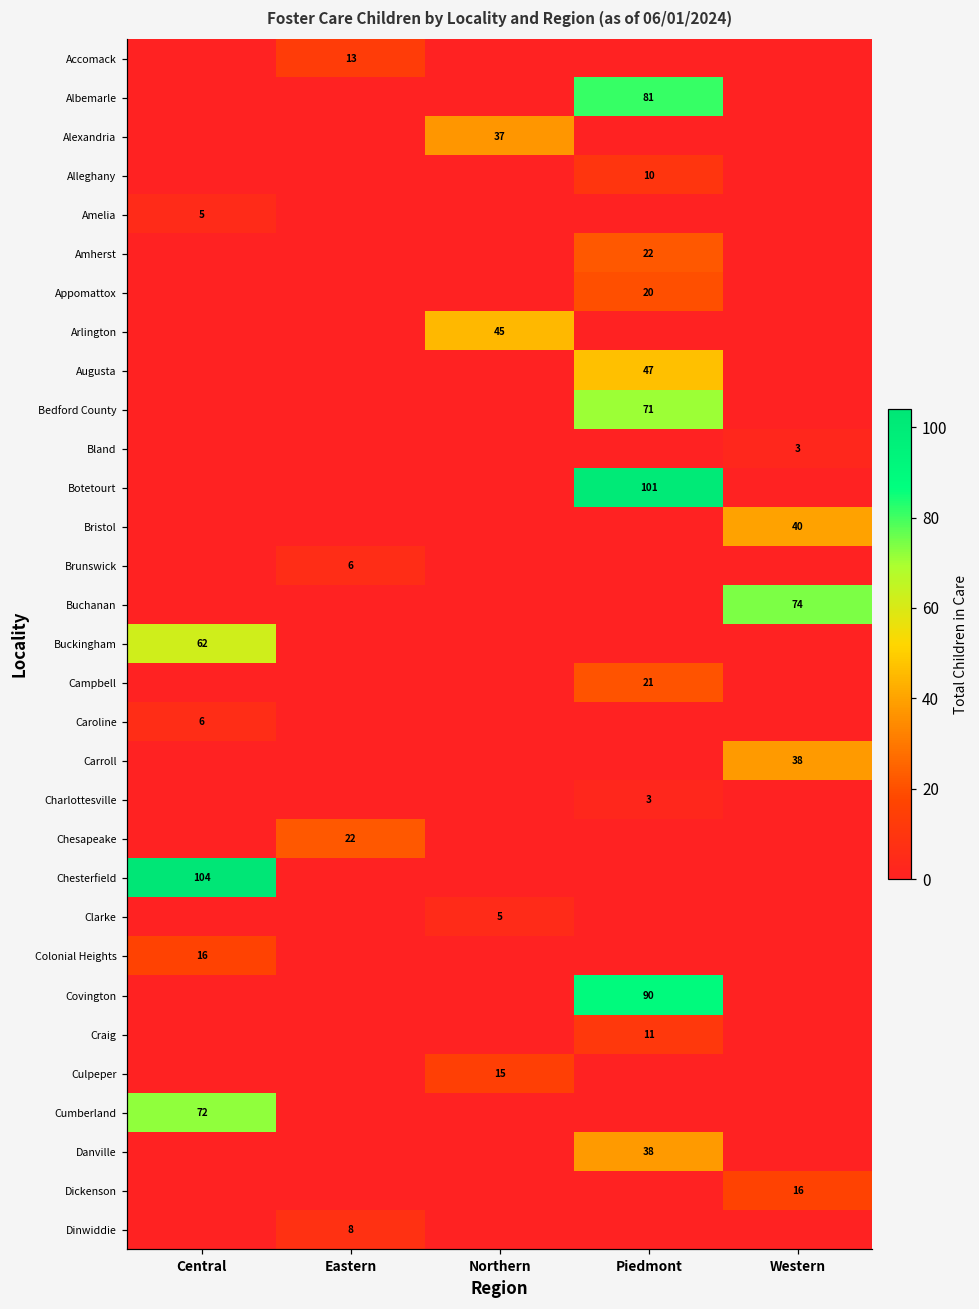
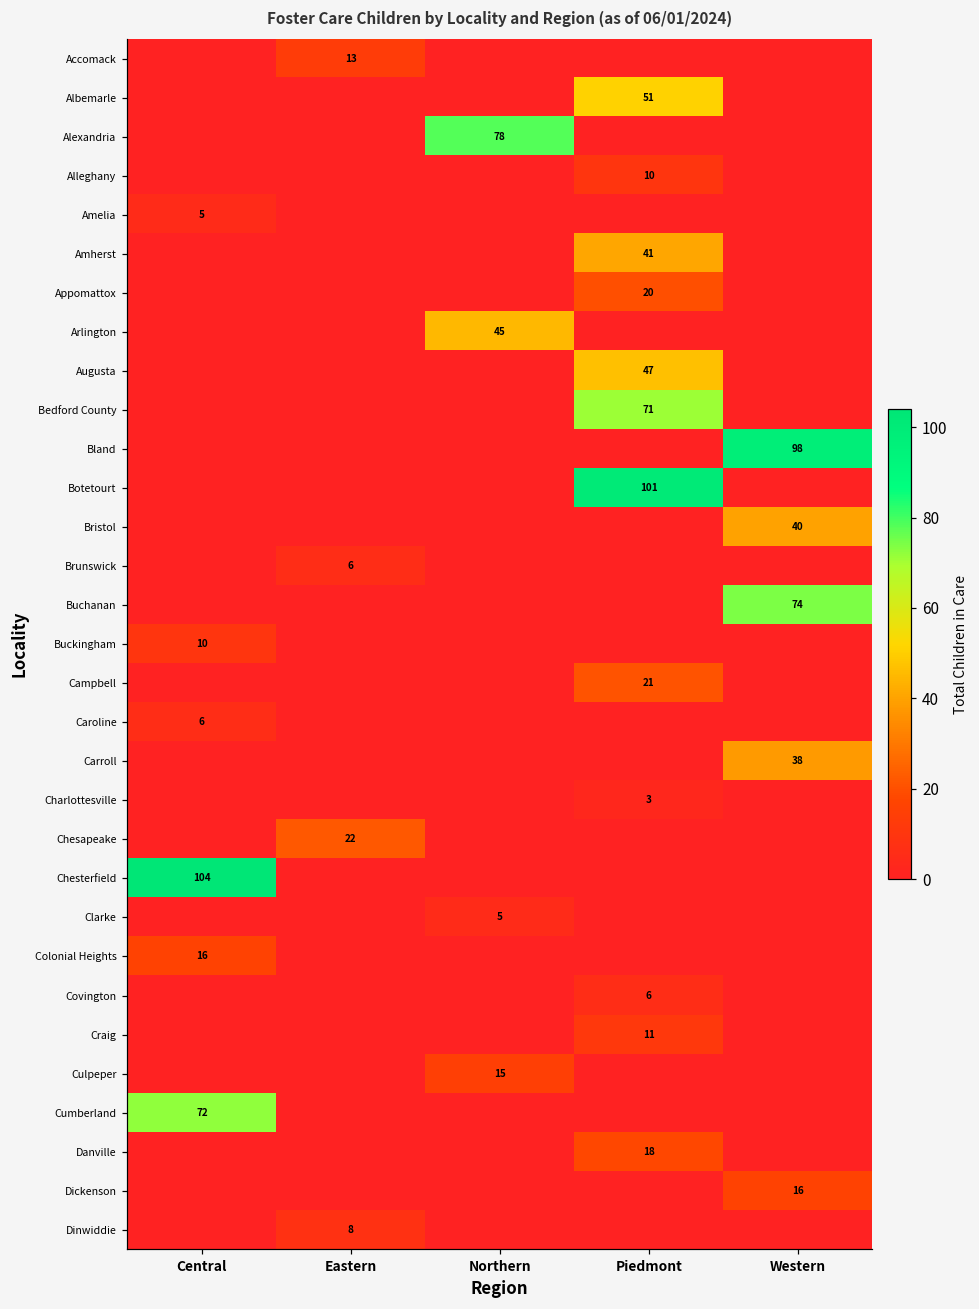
Albemarle, Piedmont: 81 -> 51
Alexandria, Northern: 37 -> 78
Amherst, Piedmont: 22 -> 41
Bland, Western: 3 -> 98
Buckingham, Central: 62 -> 10
Covington, Piedmont: 90 -> 6
Danville, Piedmont: 38 -> 18
